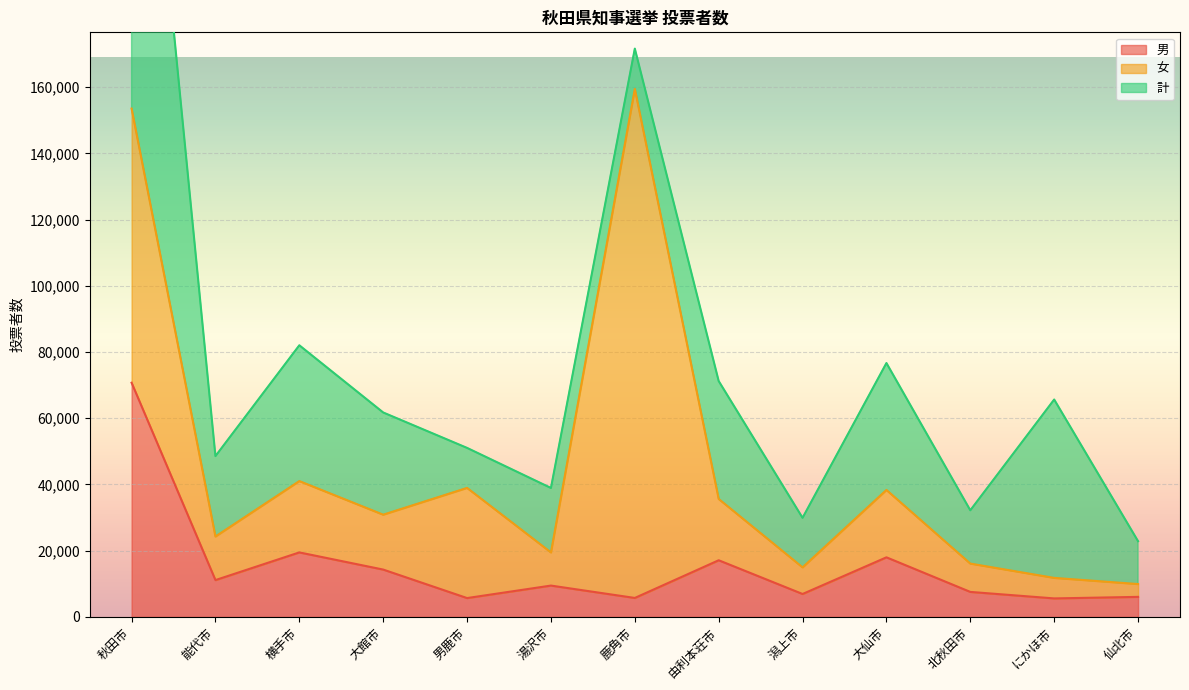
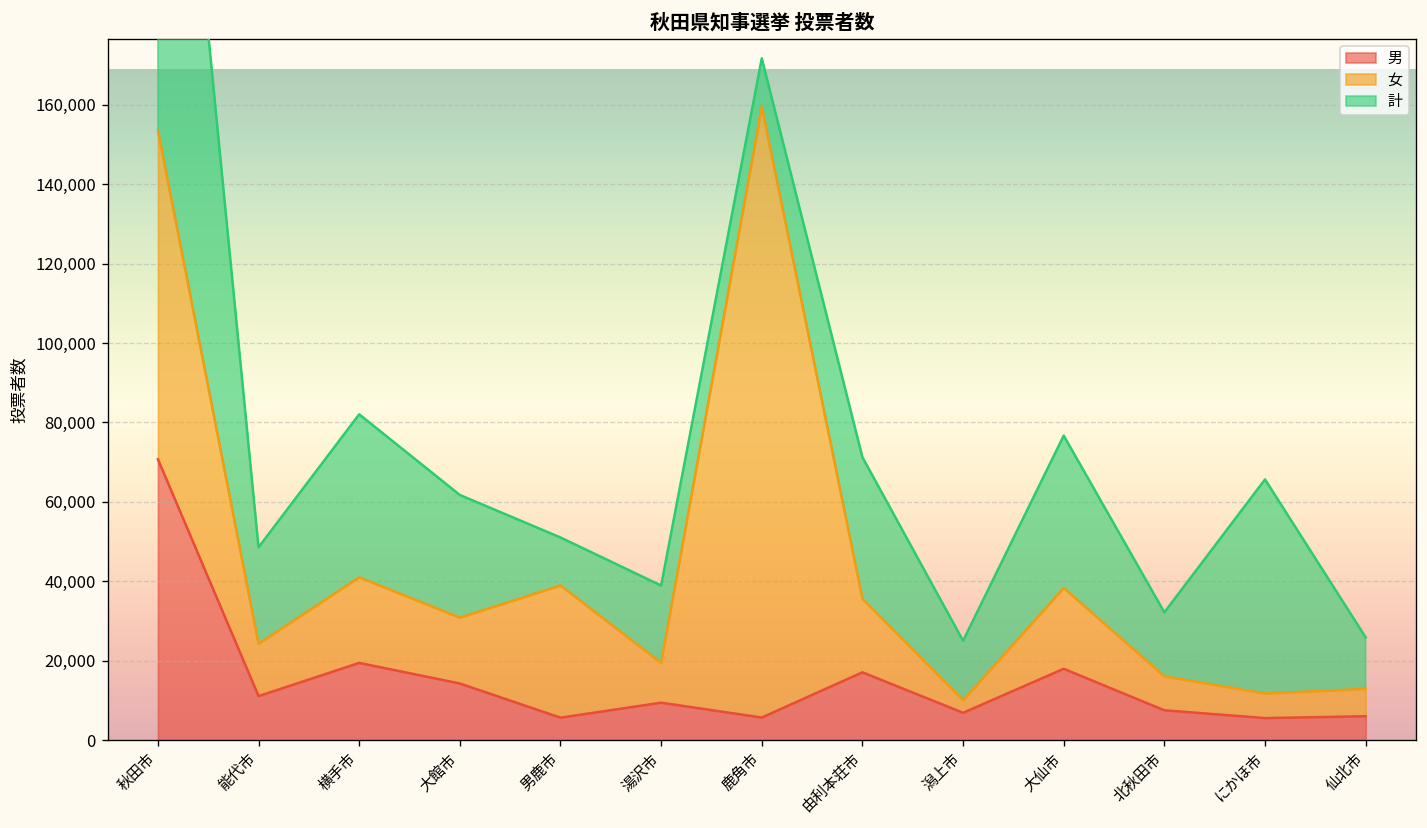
女, 潟上市: 8,000 -> 3,000
女, 仙北市: 4,000 -> 7,000
